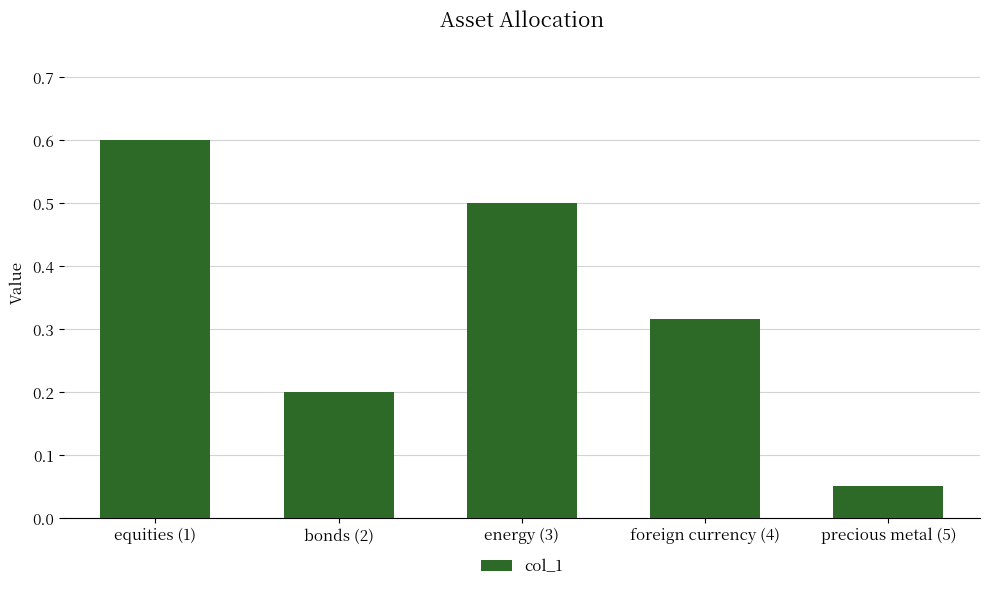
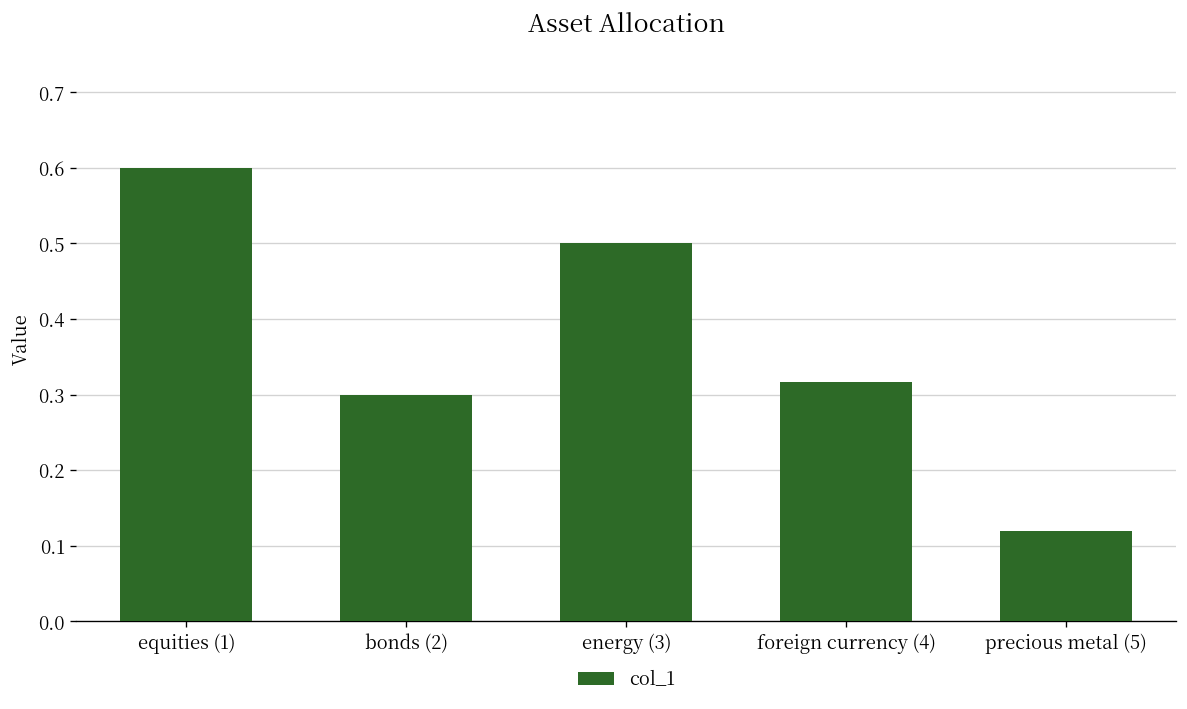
bonds (2): 0.2 -> 0.3
precious metal (5): 0.05 -> 0.12
